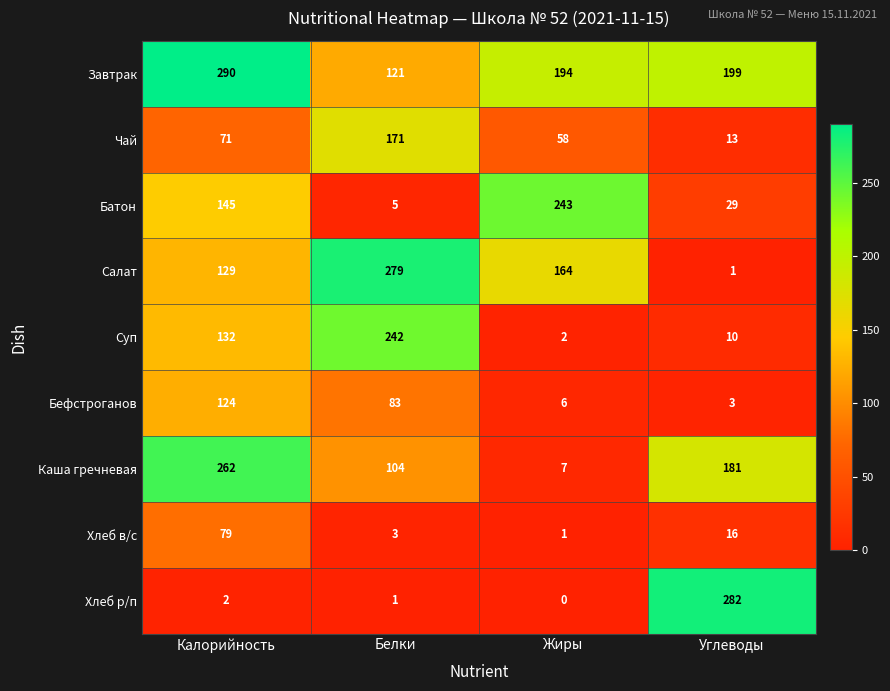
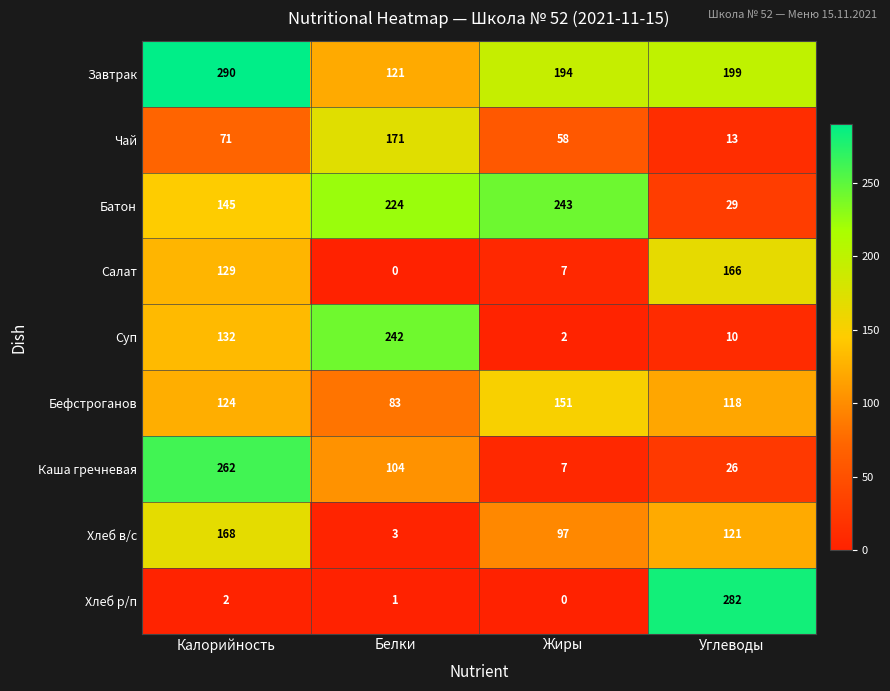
Батон, Белки: 5 -> 224
Салат, Белки: 279 -> 0
Салат, Жиры: 164 -> 7
Салат, Углеводы: 1 -> 166
Бефстроганов, Жиры: 6 -> 151
Бефстроганов, Углеводы: 3 -> 118
Каша гречневая, Углеводы: 181 -> 26
Хлеб в/с, Калорийность: 79 -> 168
Хлеб в/с, Жиры: 1 -> 97
Хлеб в/с, Углеводы: 16 -> 121
